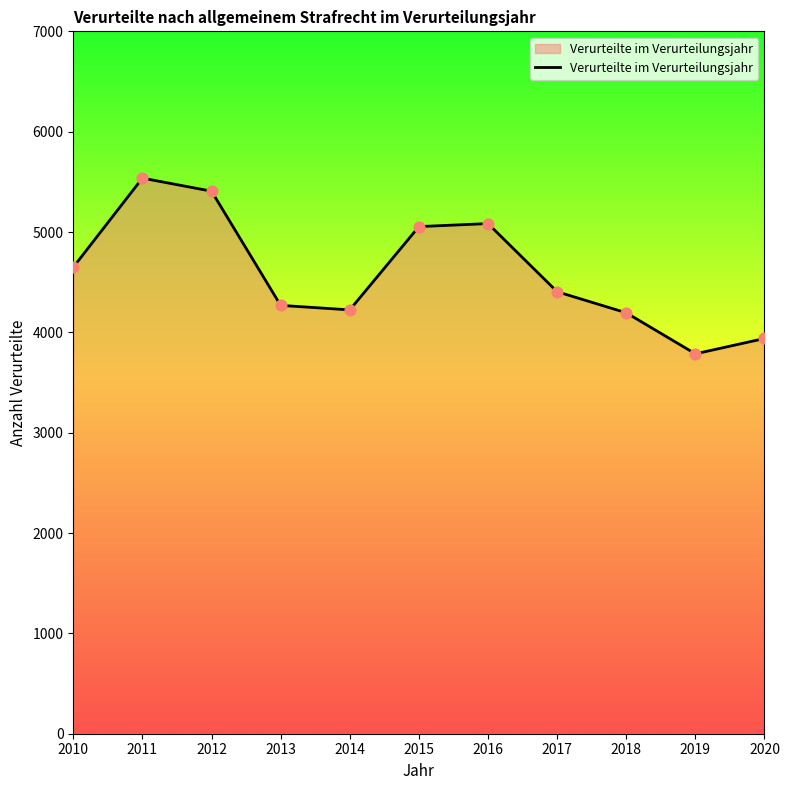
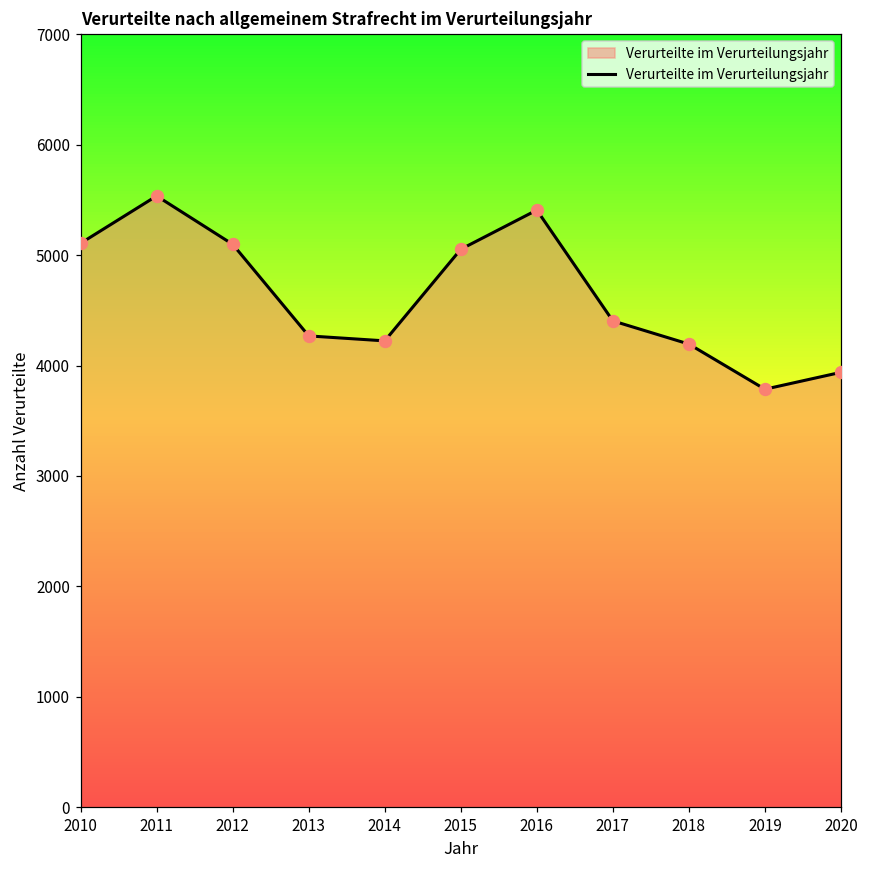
2010: 4650 -> 5110
2012: 5410 -> 5100
2016: 5080 -> 5410
